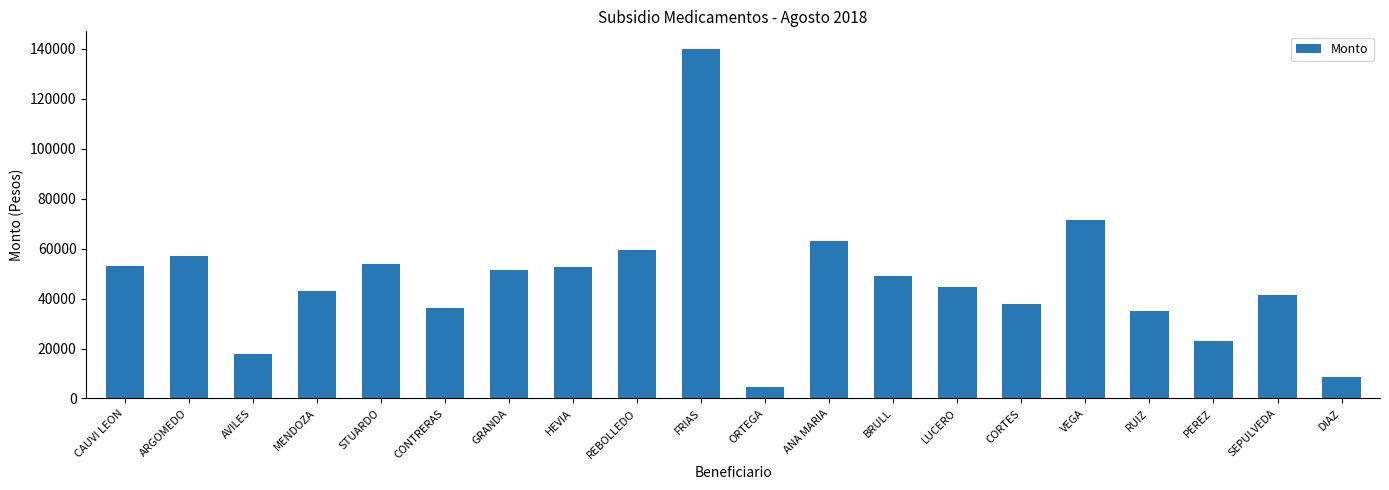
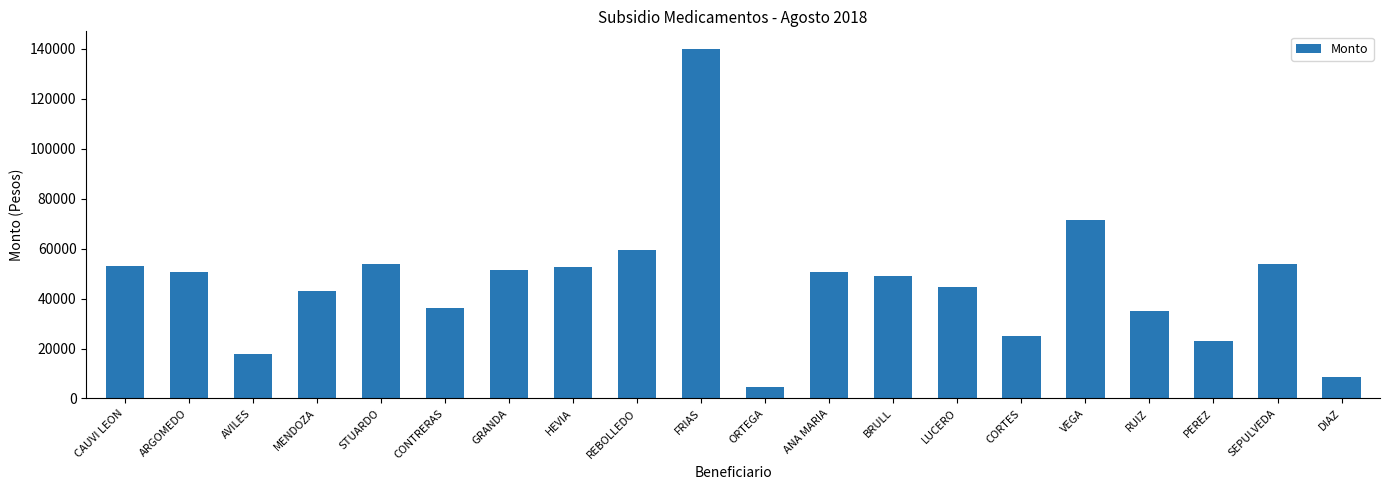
ARGOMEDO: 57000 -> 51000
ANA MARIA: 63000 -> 50000
CORTES: 38000 -> 25000
SEPULVEDA: 42000 -> 54000
